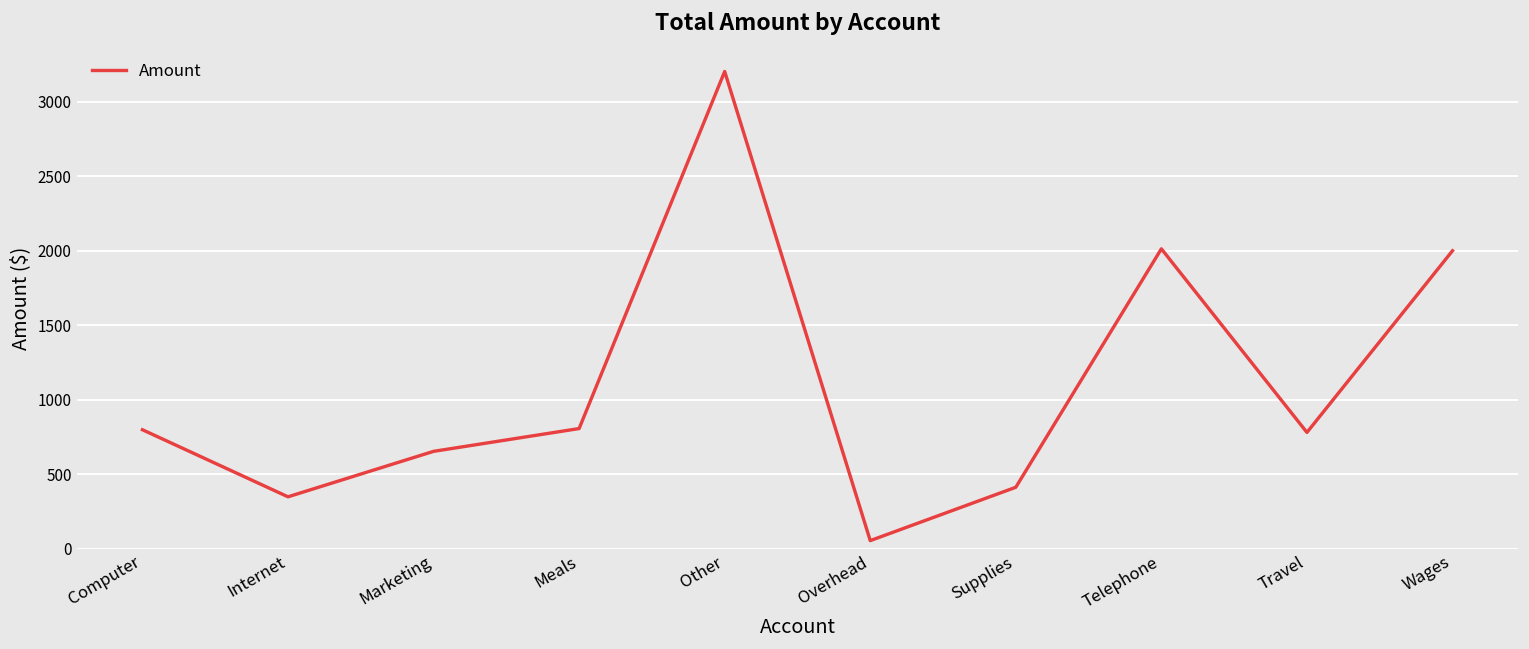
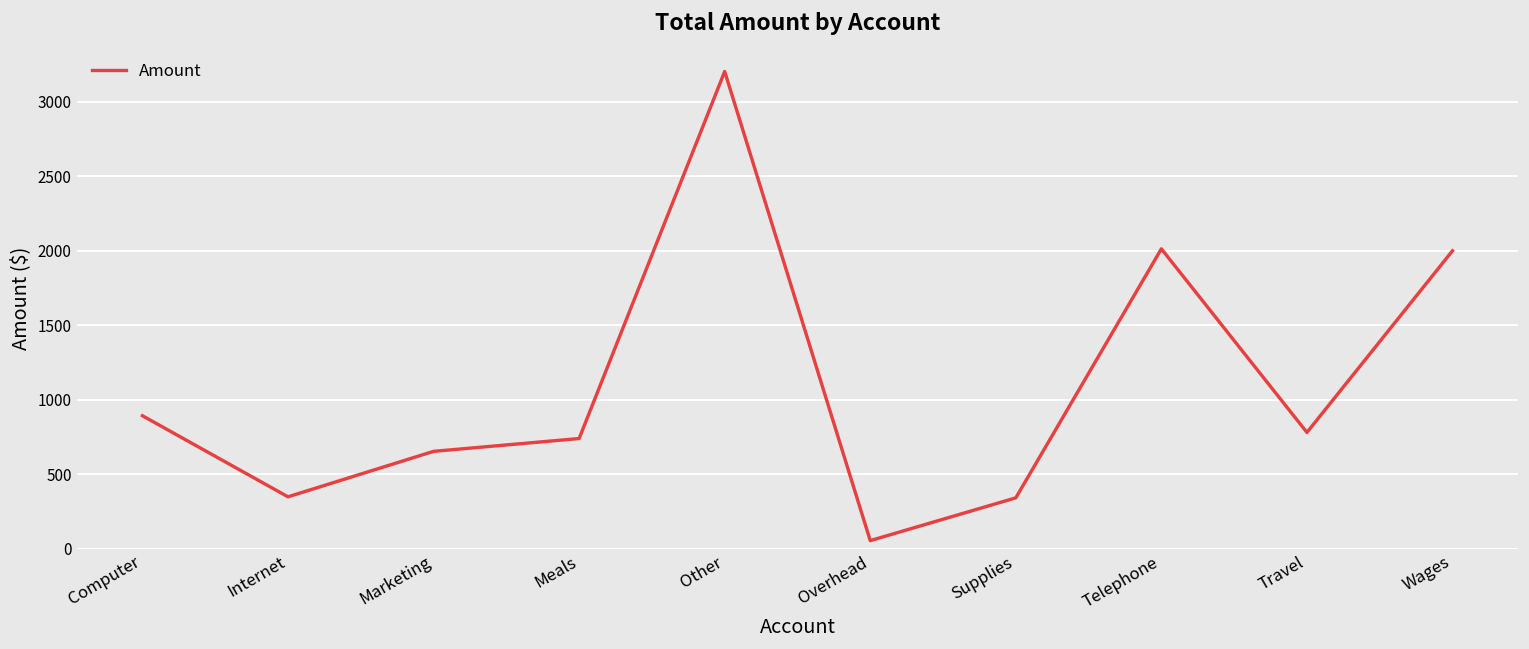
Computer: 800 -> 890
Meals: 810 -> 740
Supplies: 410 -> 340
